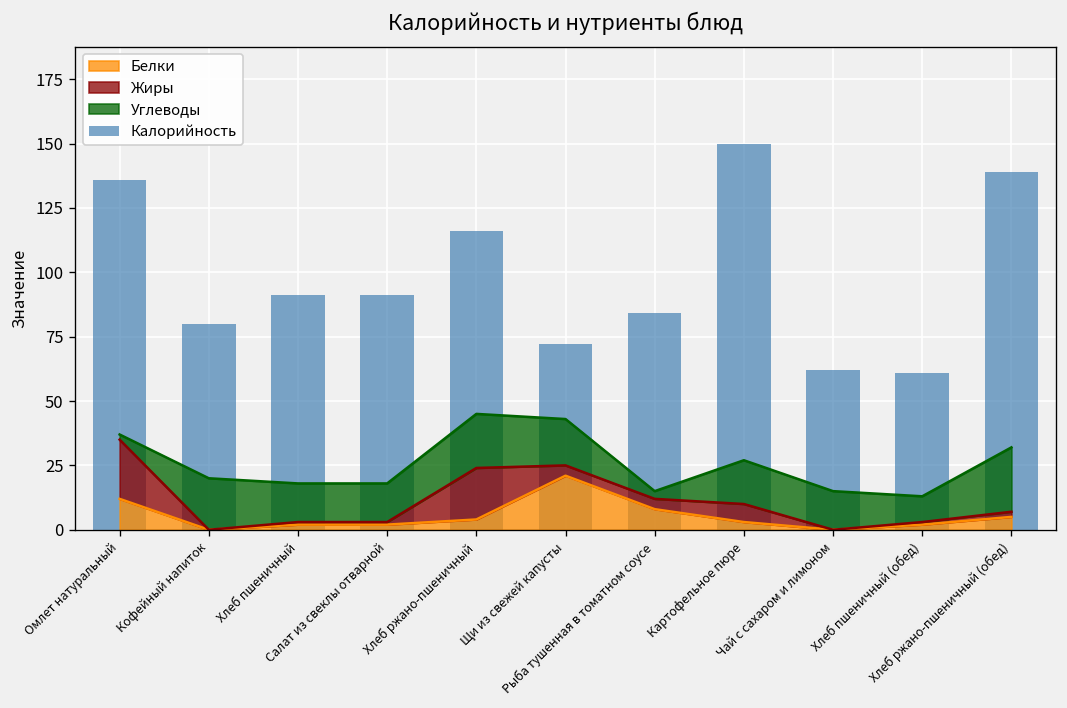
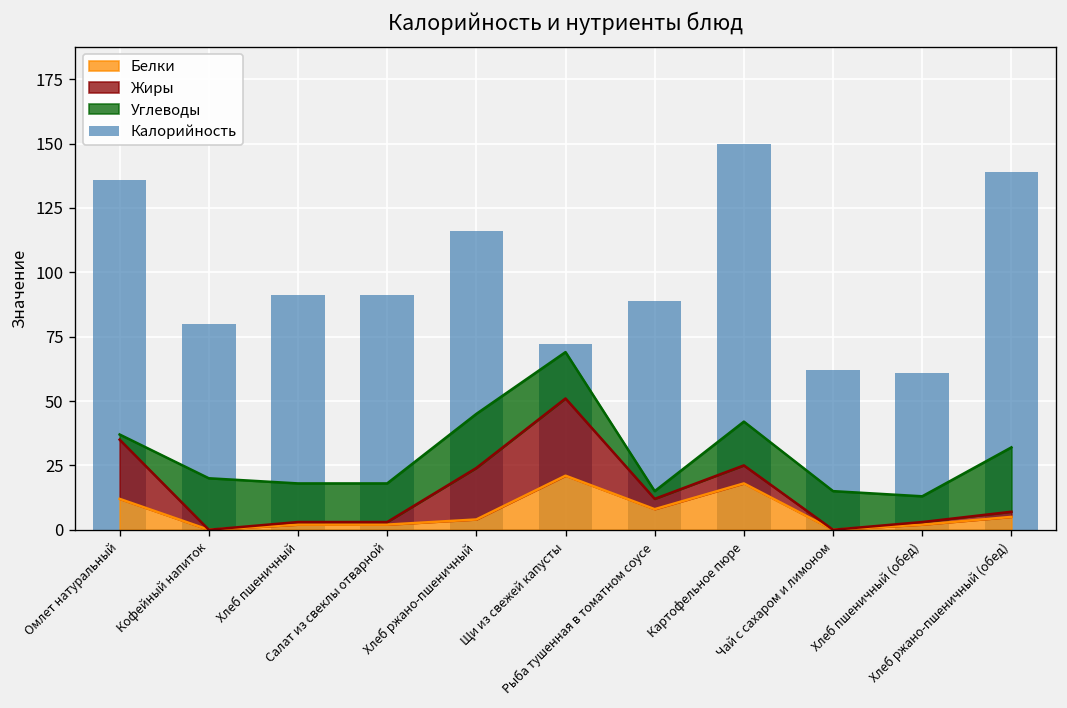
Жиры, Щи из свежей капусты: 4 -> 30
Калорийность, Рыба тушенная в томатном соусе: 84 -> 89
Белки, Картофельное пюре: 3 -> 18
